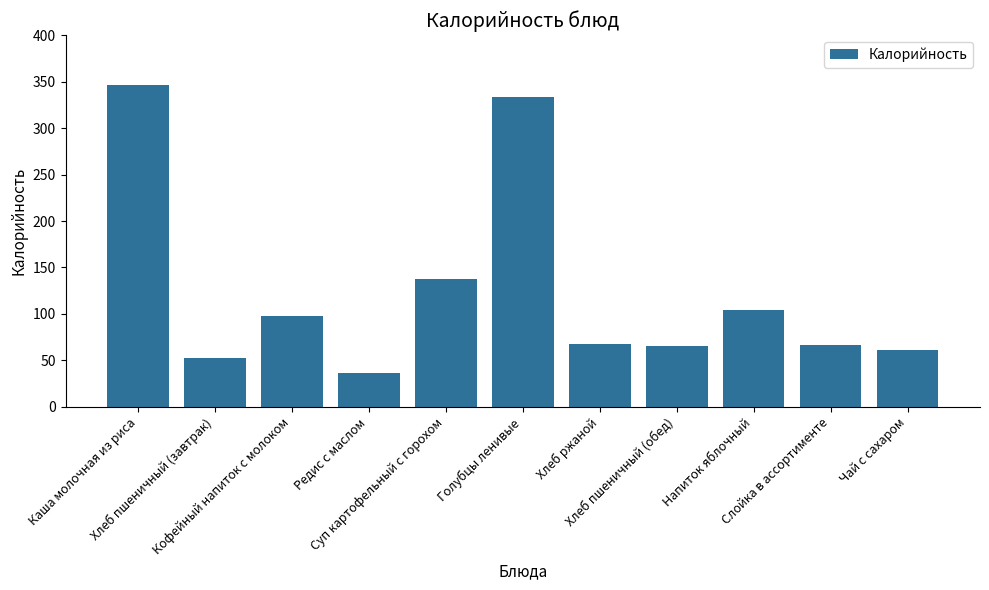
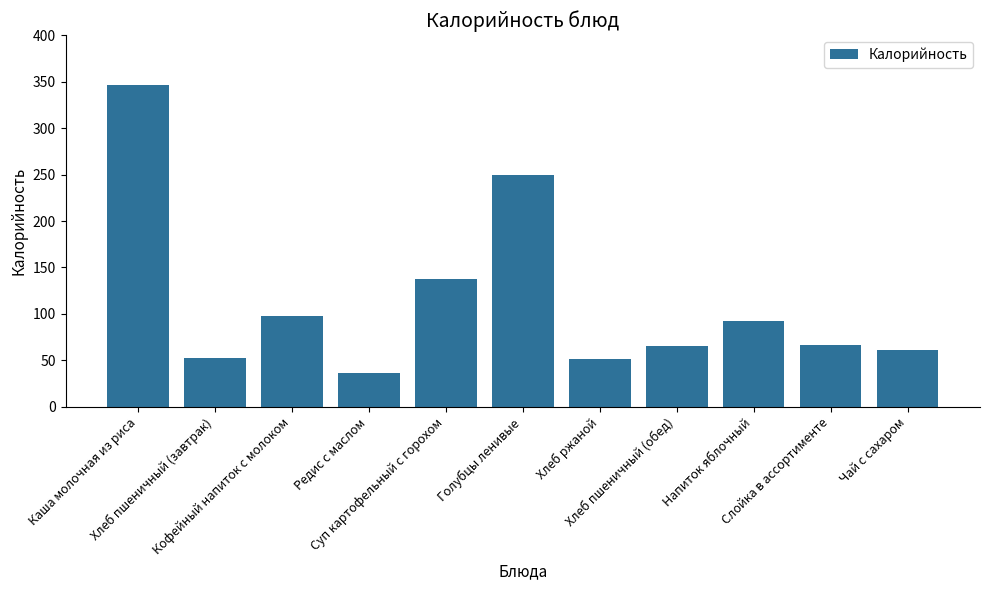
Голубцы ленивые: 330 -> 250
Хлеб ржаной: 70 -> 50
Напиток яблочный: 100 -> 90
